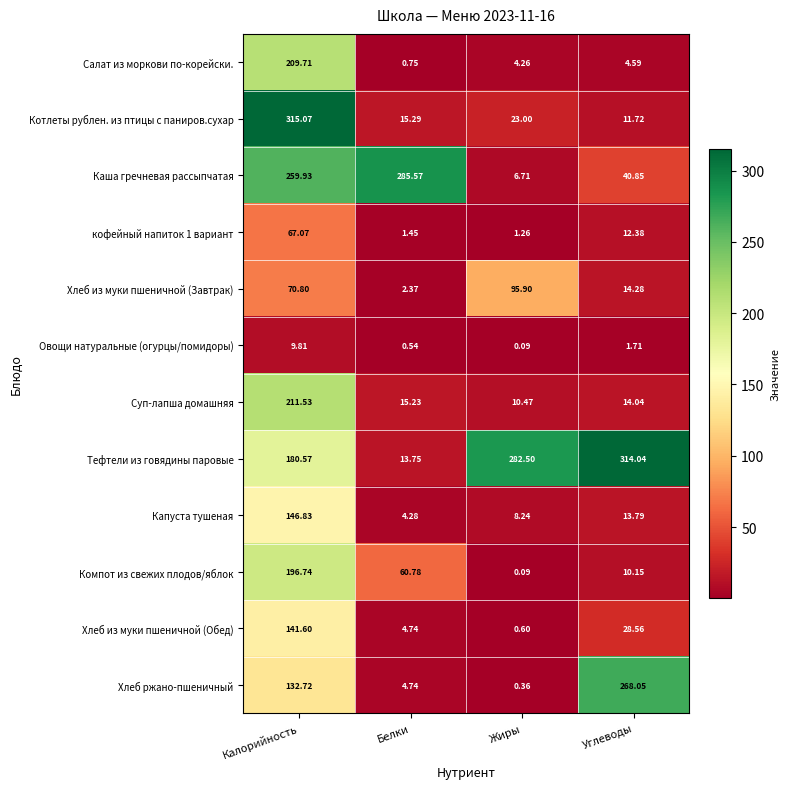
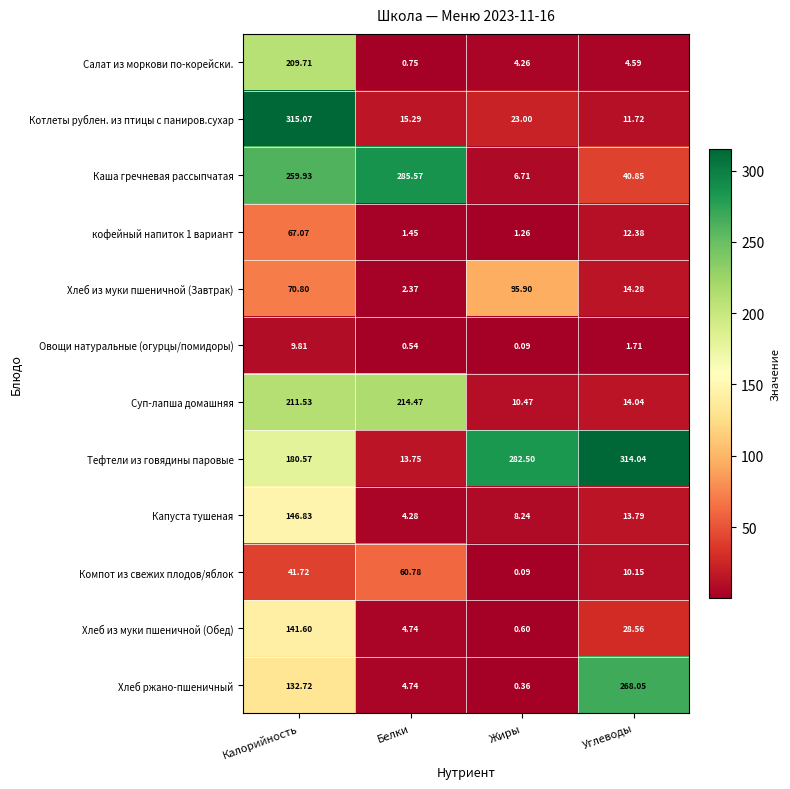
Суп-лапша домашняя, Белки: 15.23 -> 214.47
Компот из свежих плодов/яблок, Калорийность: 196.74 -> 41.72
